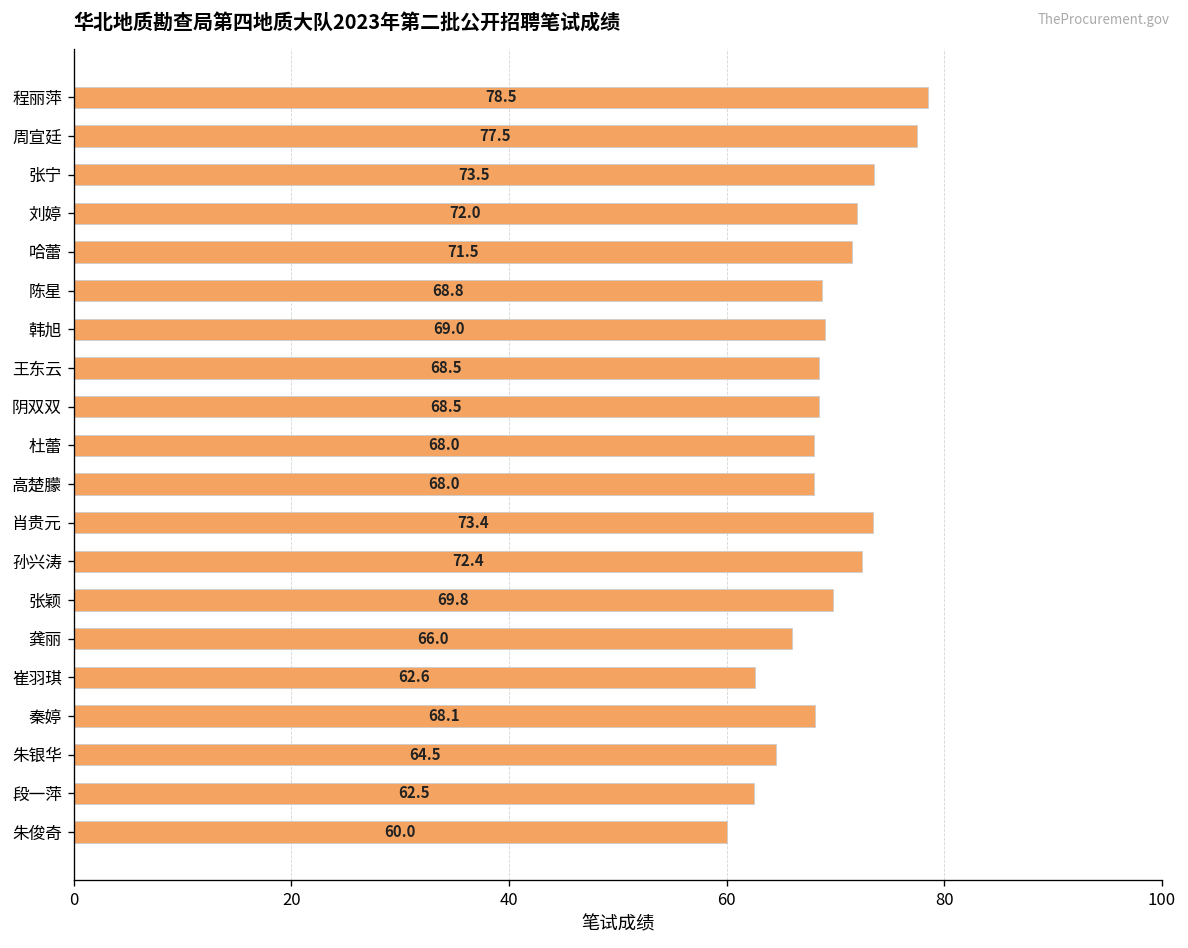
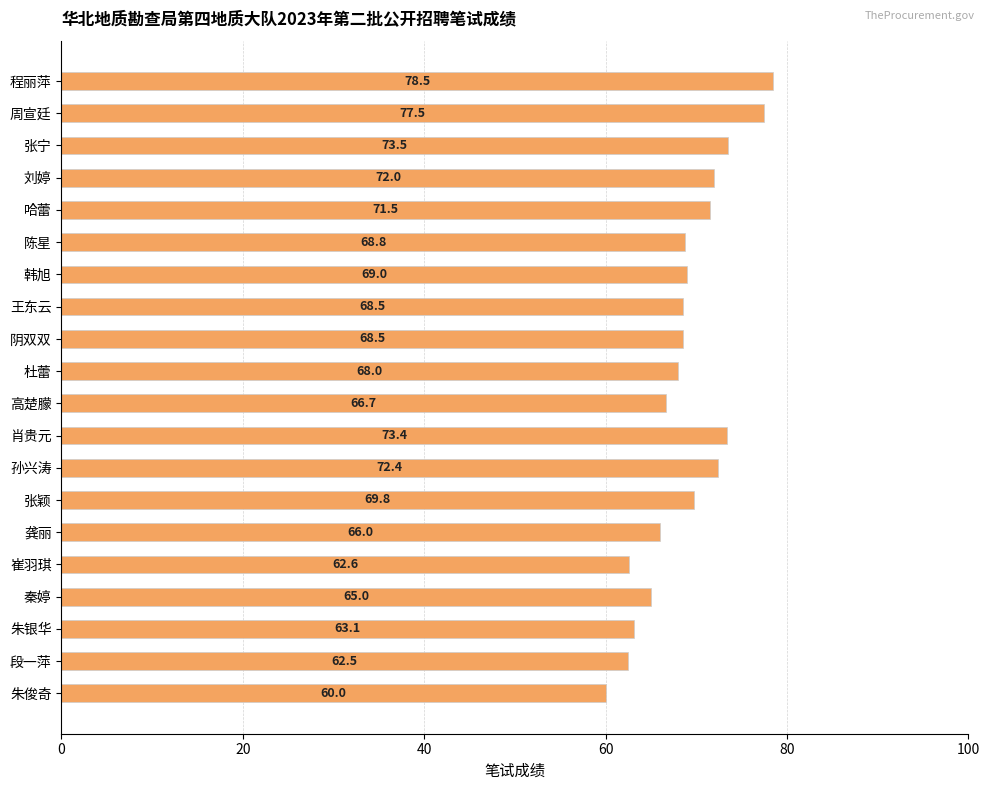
高楚朦: 68.0 -> 66.7
秦婷: 68.1 -> 65.0
朱银华: 64.5 -> 63.1
